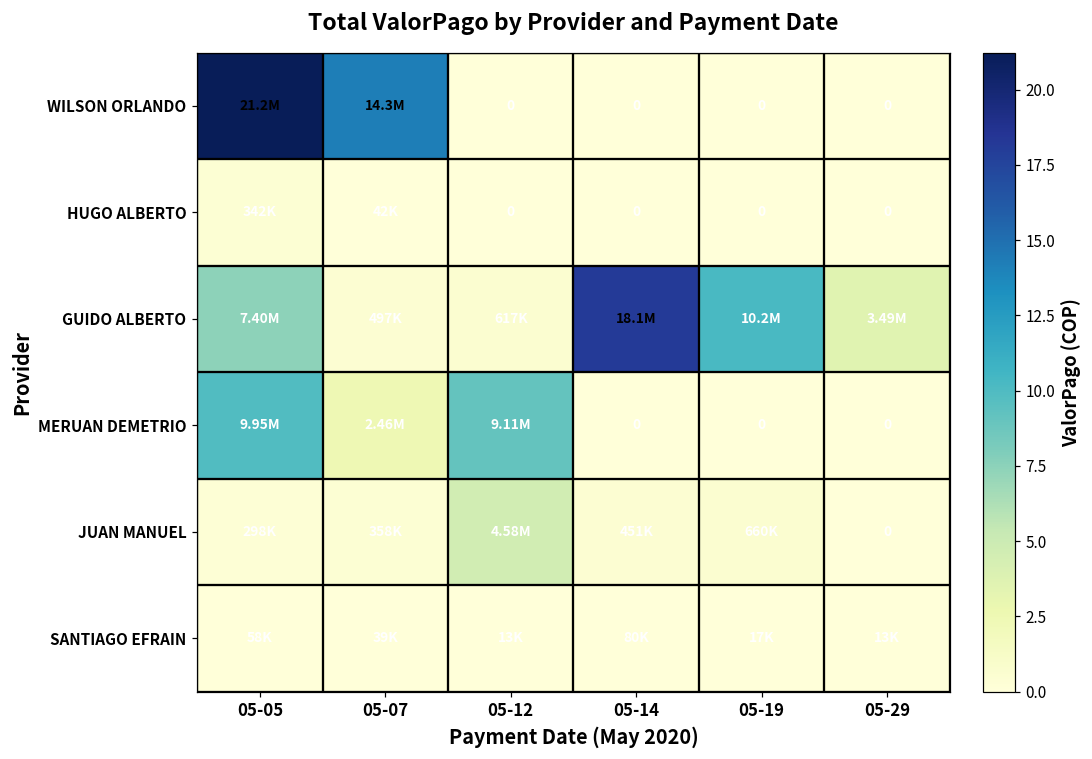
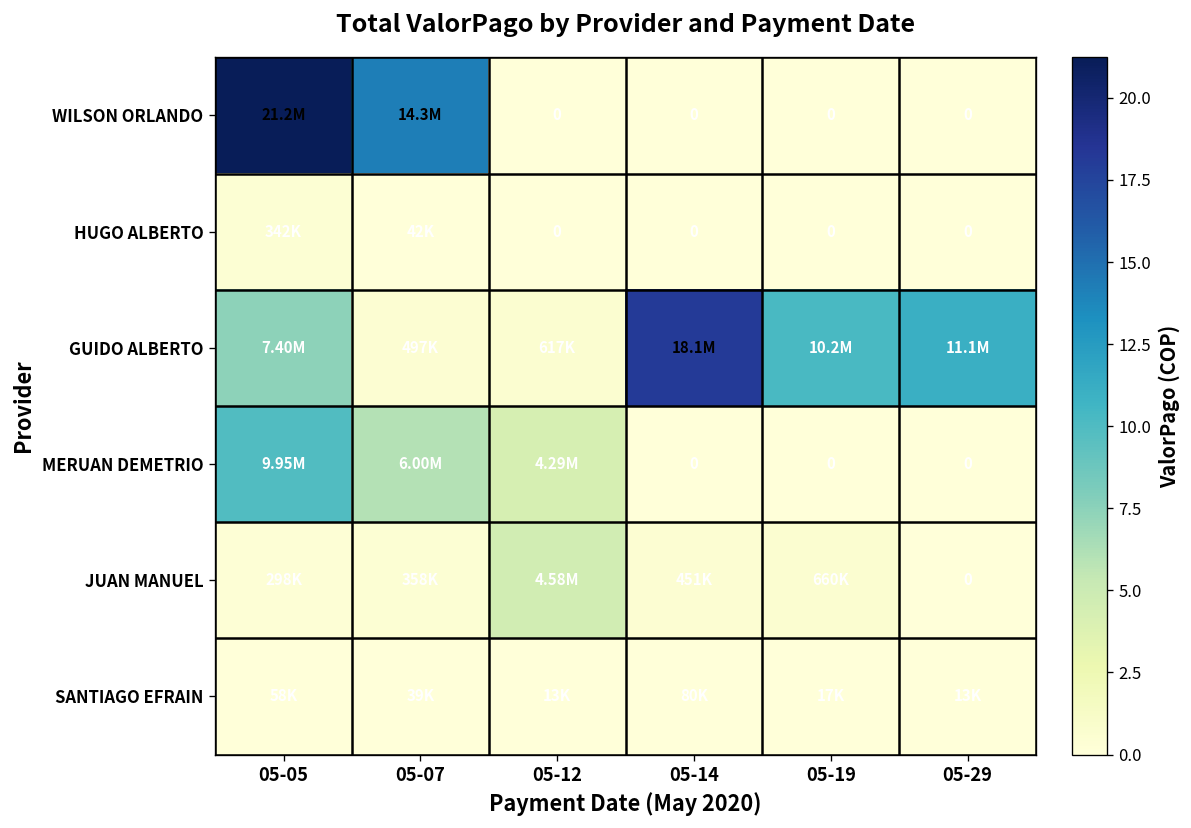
GUIDO ALBERTO, 05-29: 3.49M -> 11.1M
MERUAN DEMETRIO, 05-07: 2.46M -> 6.00M
MERUAN DEMETRIO, 05-12: 9.11M -> 4.29M
